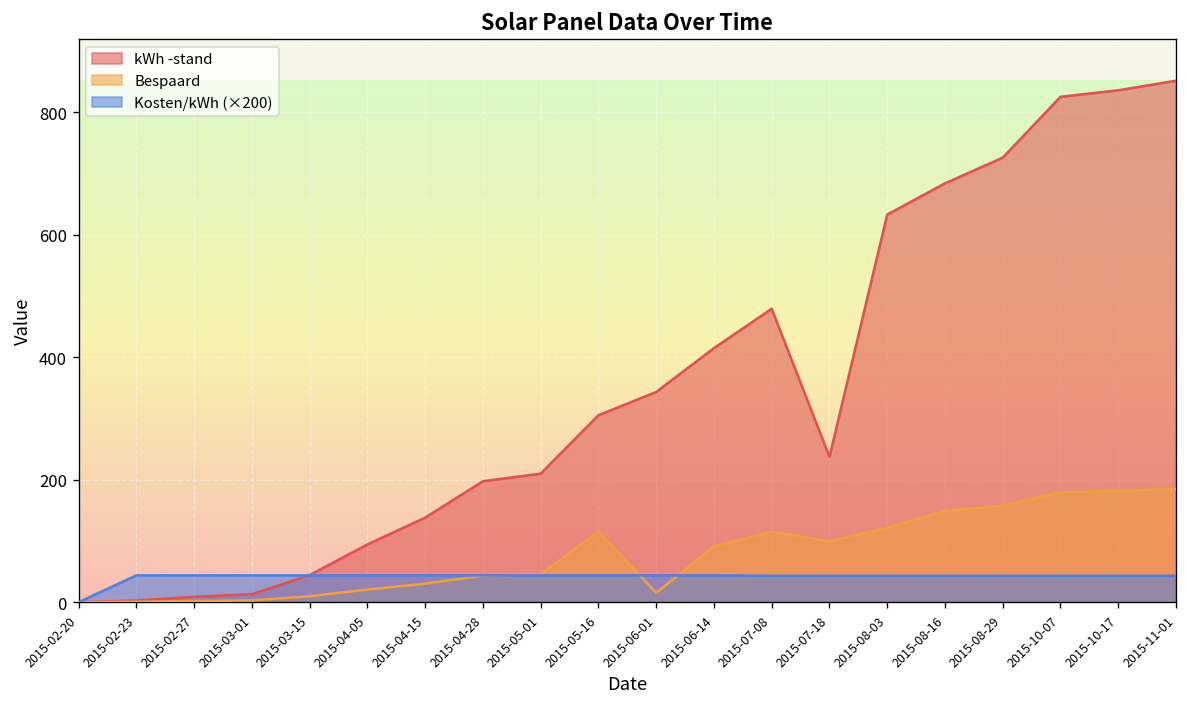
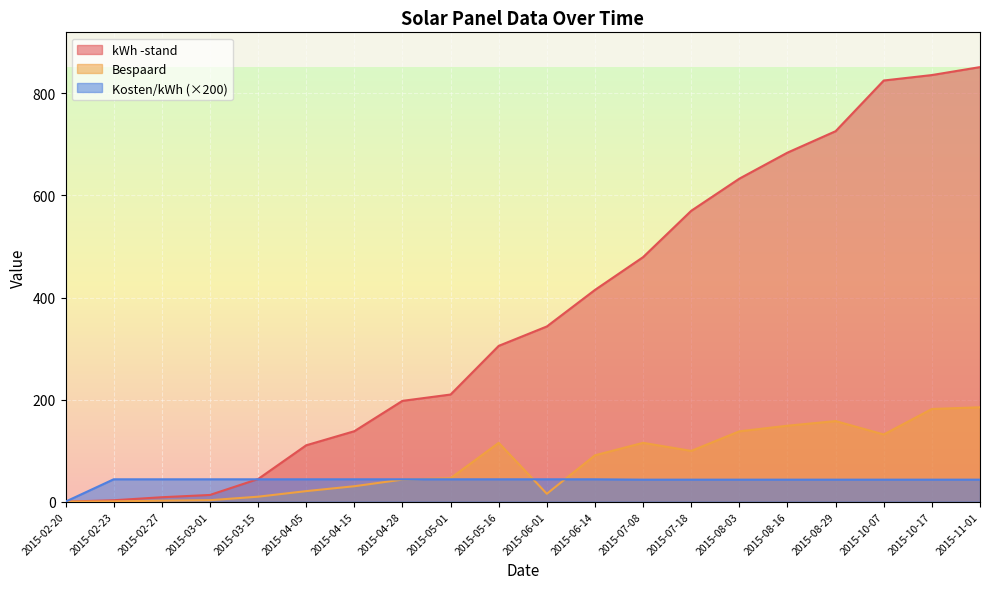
kWh -stand, 2015-04-05: 90 -> 110
kWh -stand, 2015-07-18: 240 -> 570
Bespaard, 2015-08-03: 120 -> 140
Bespaard, 2015-10-07: 180 -> 130
